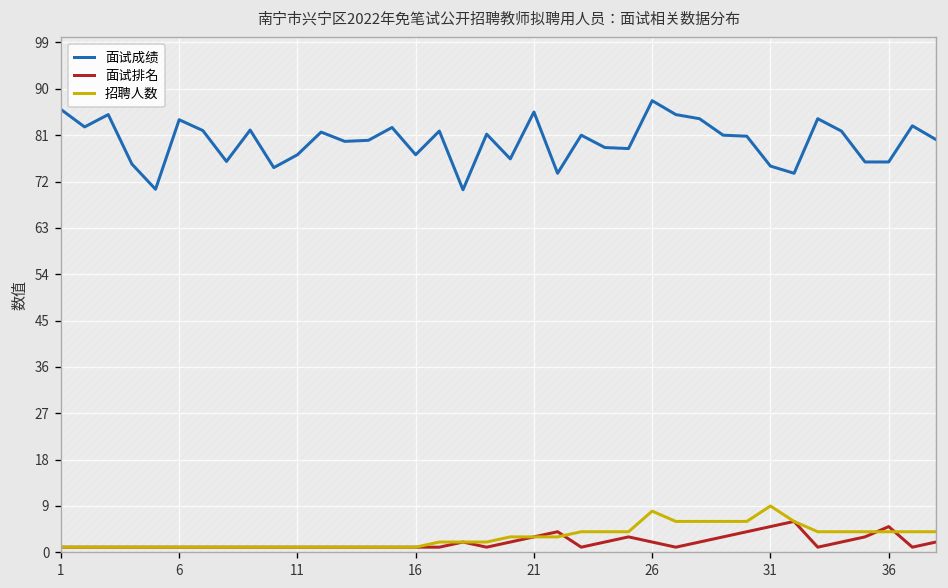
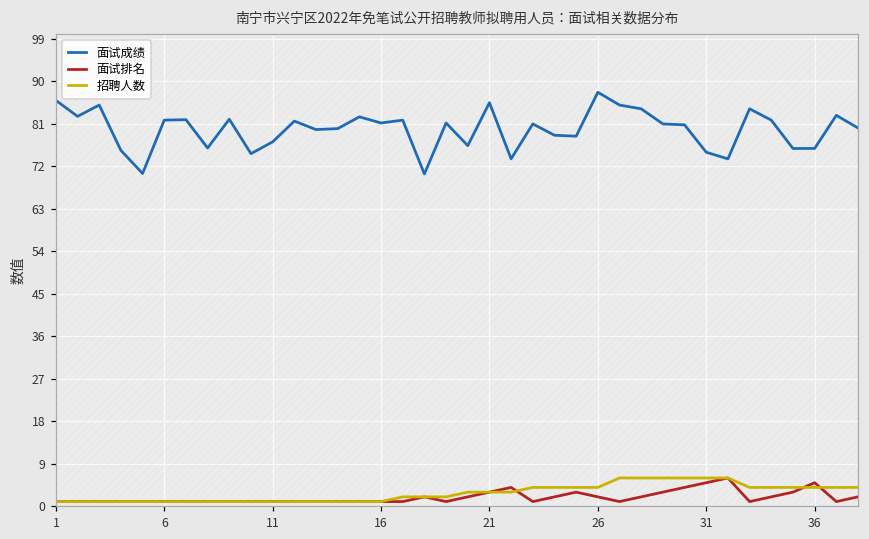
面试成绩, 6: 84 -> 82
面试成绩, 16: 77 -> 81
招聘人数, 26: 8 -> 4
招聘人数, 31: 9 -> 6
